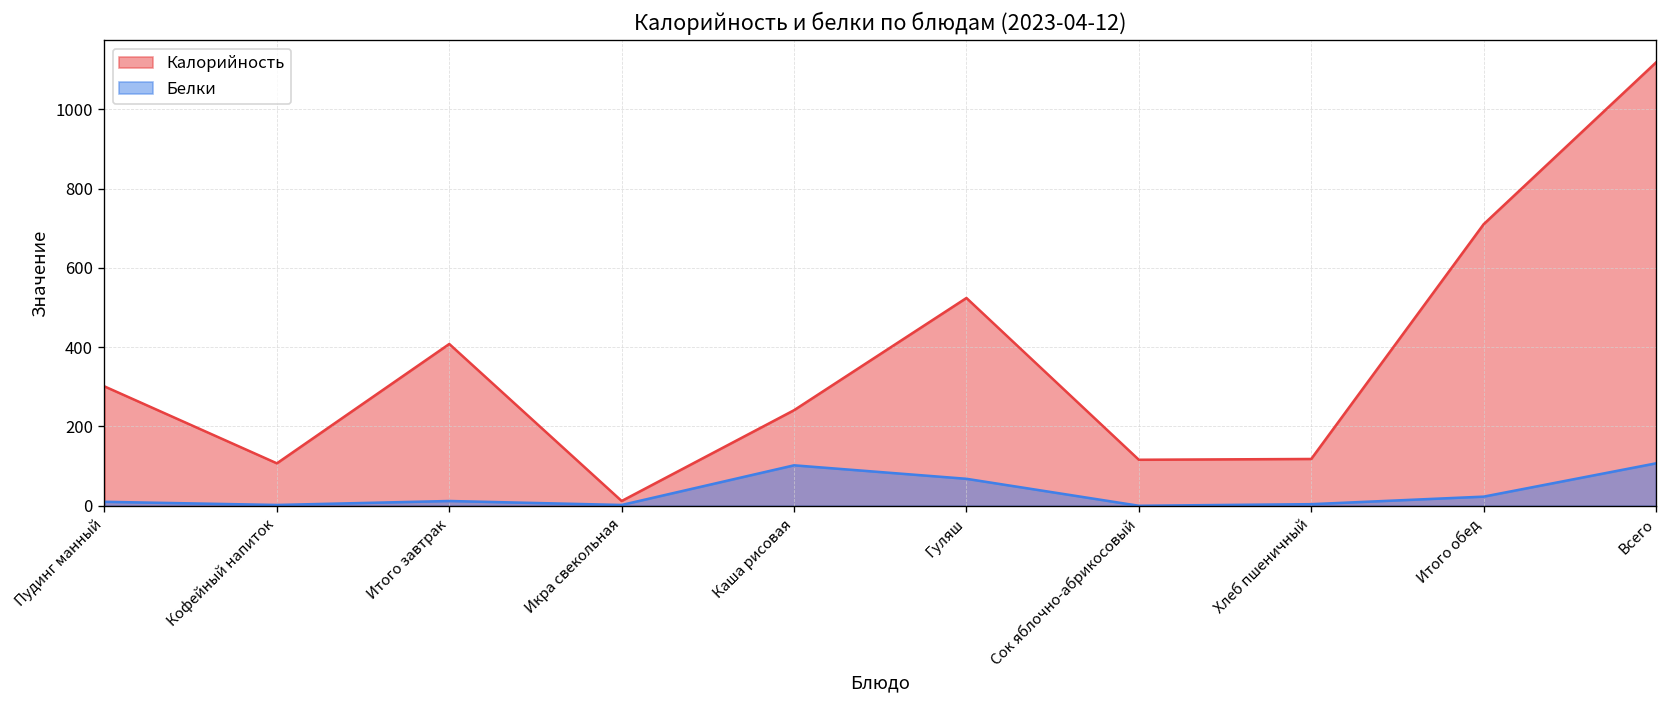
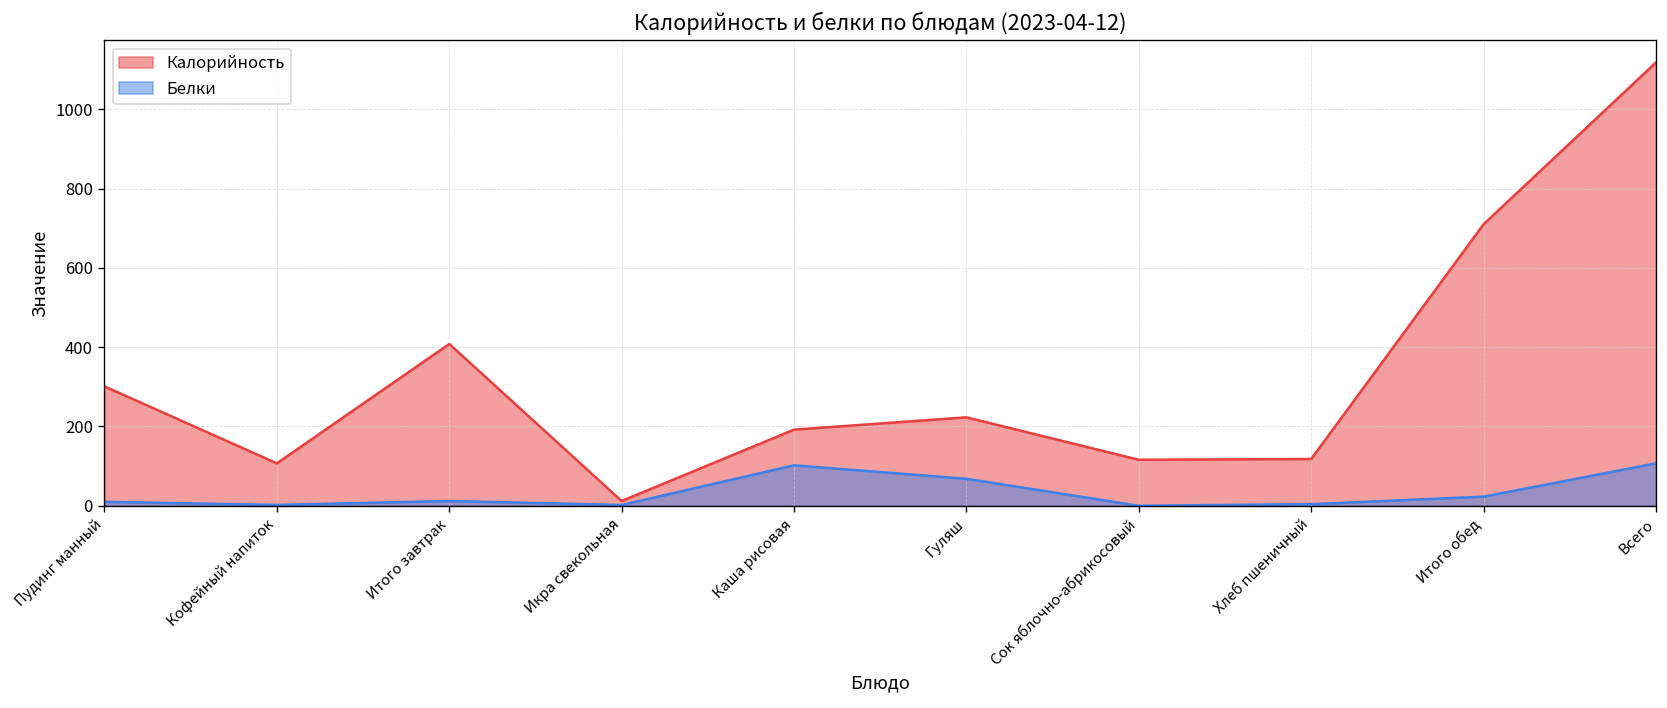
Калорийность, Каша рисовая: 240 -> 190
Калорийность, Гуляш: 520 -> 220
